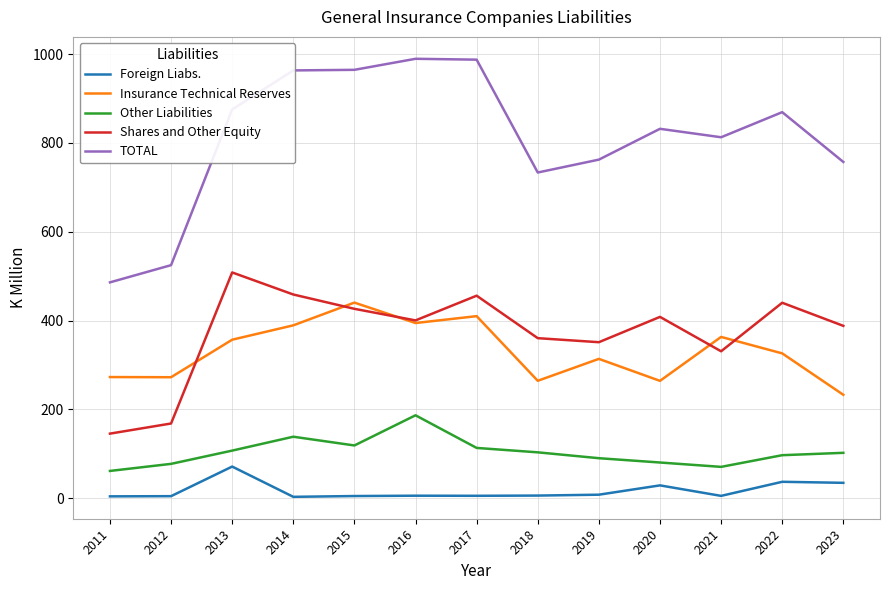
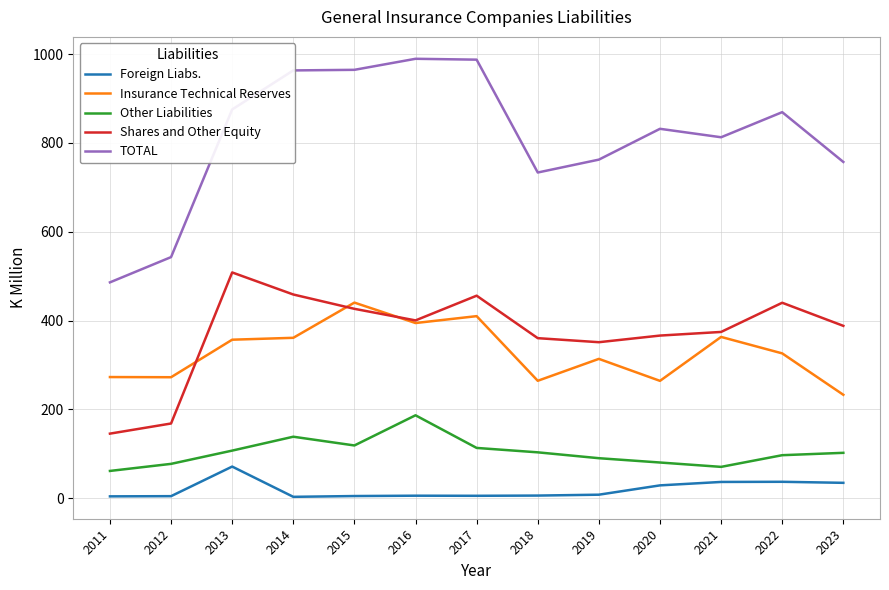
TOTAL, 2012: 520 -> 540
Insurance Technical Reserves, 2014: 390 -> 360
Shares and Other Equity, 2020: 410 -> 370
Foreign Liabs., 2021: 10 -> 40
Shares and Other Equity, 2021: 330 -> 370
